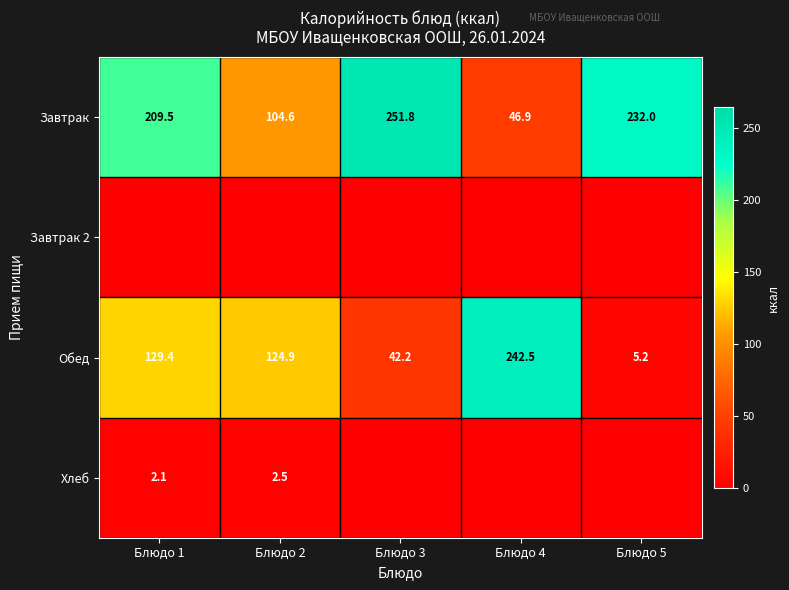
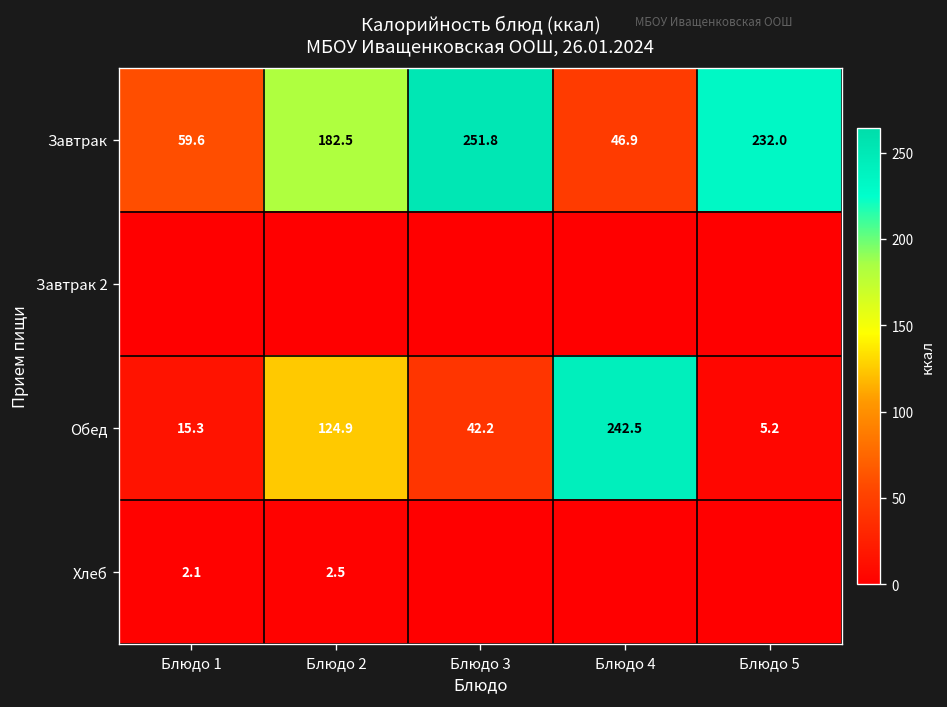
Завтрак, Блюдо 1: 209.5 -> 59.6
Завтрак, Блюдо 2: 104.6 -> 182.5
Обед, Блюдо 1: 129.4 -> 15.3
